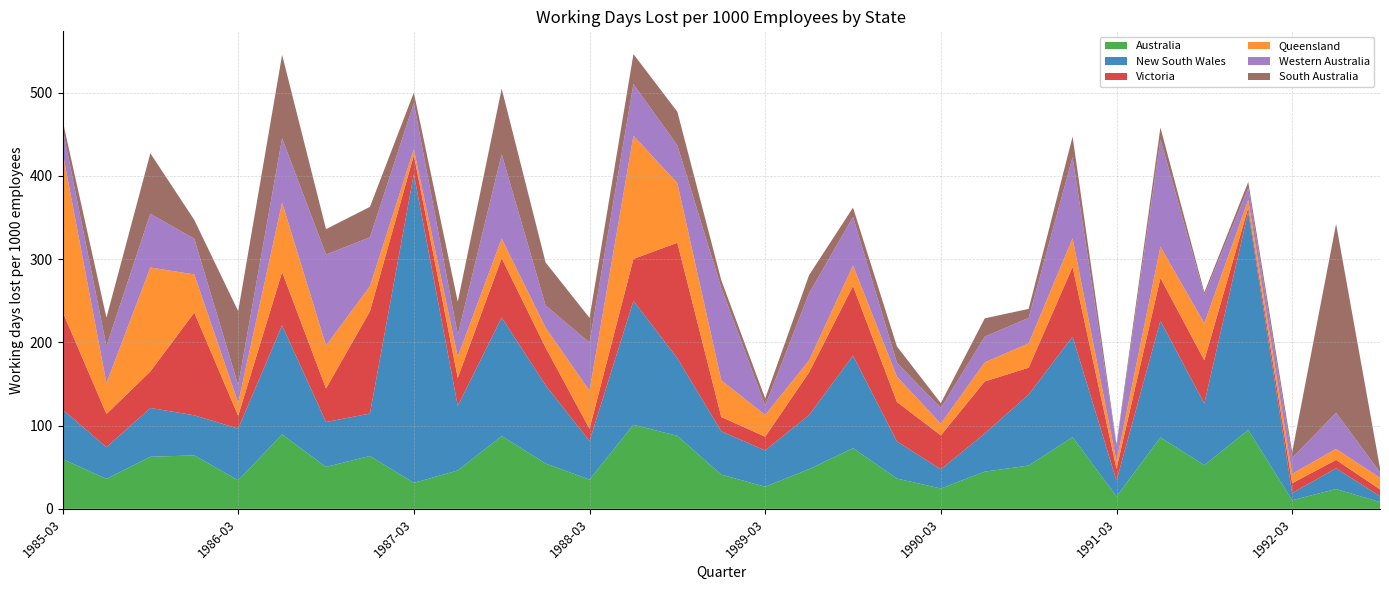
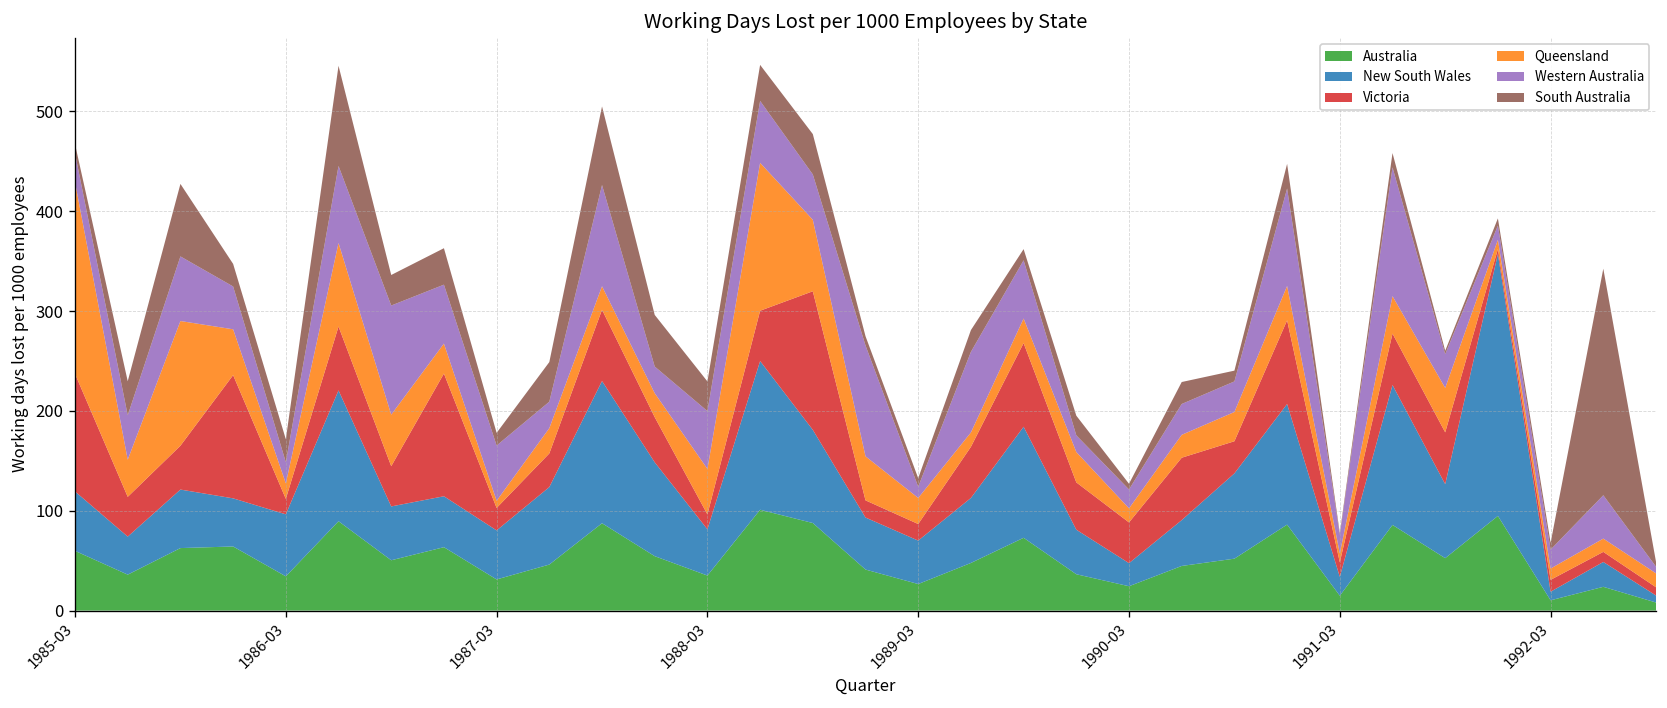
South Australia, 1986-03: 90 -> 20
New South Wales, 1987-03: 370 -> 50
